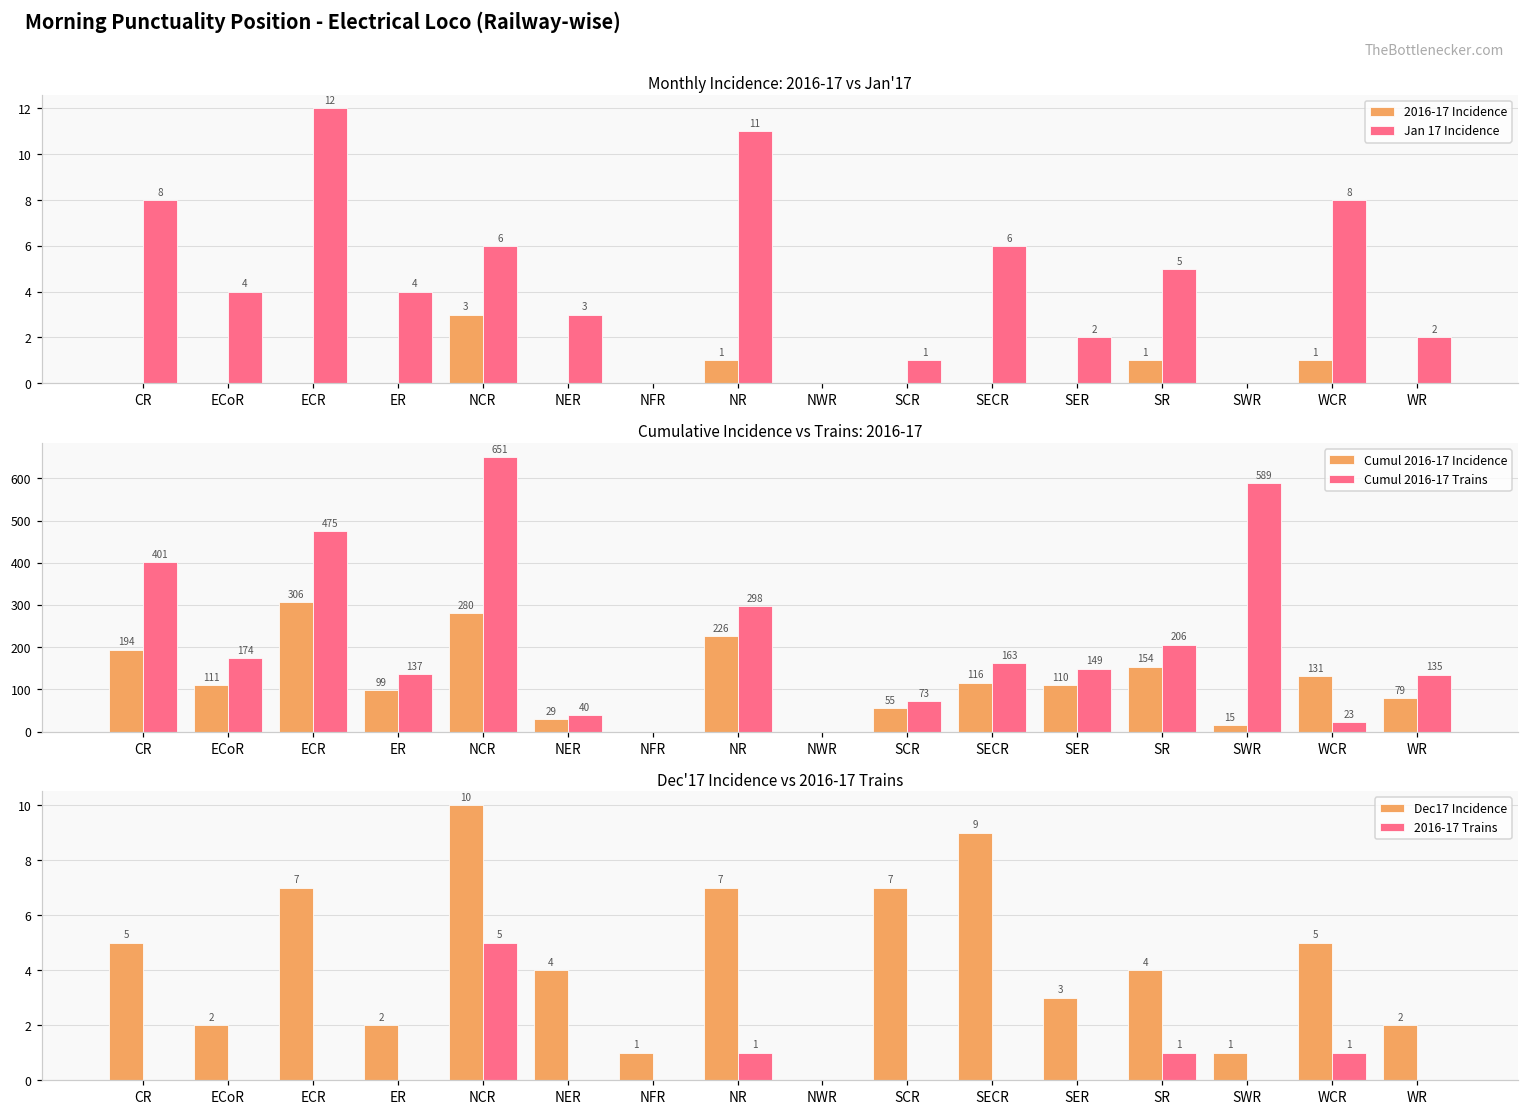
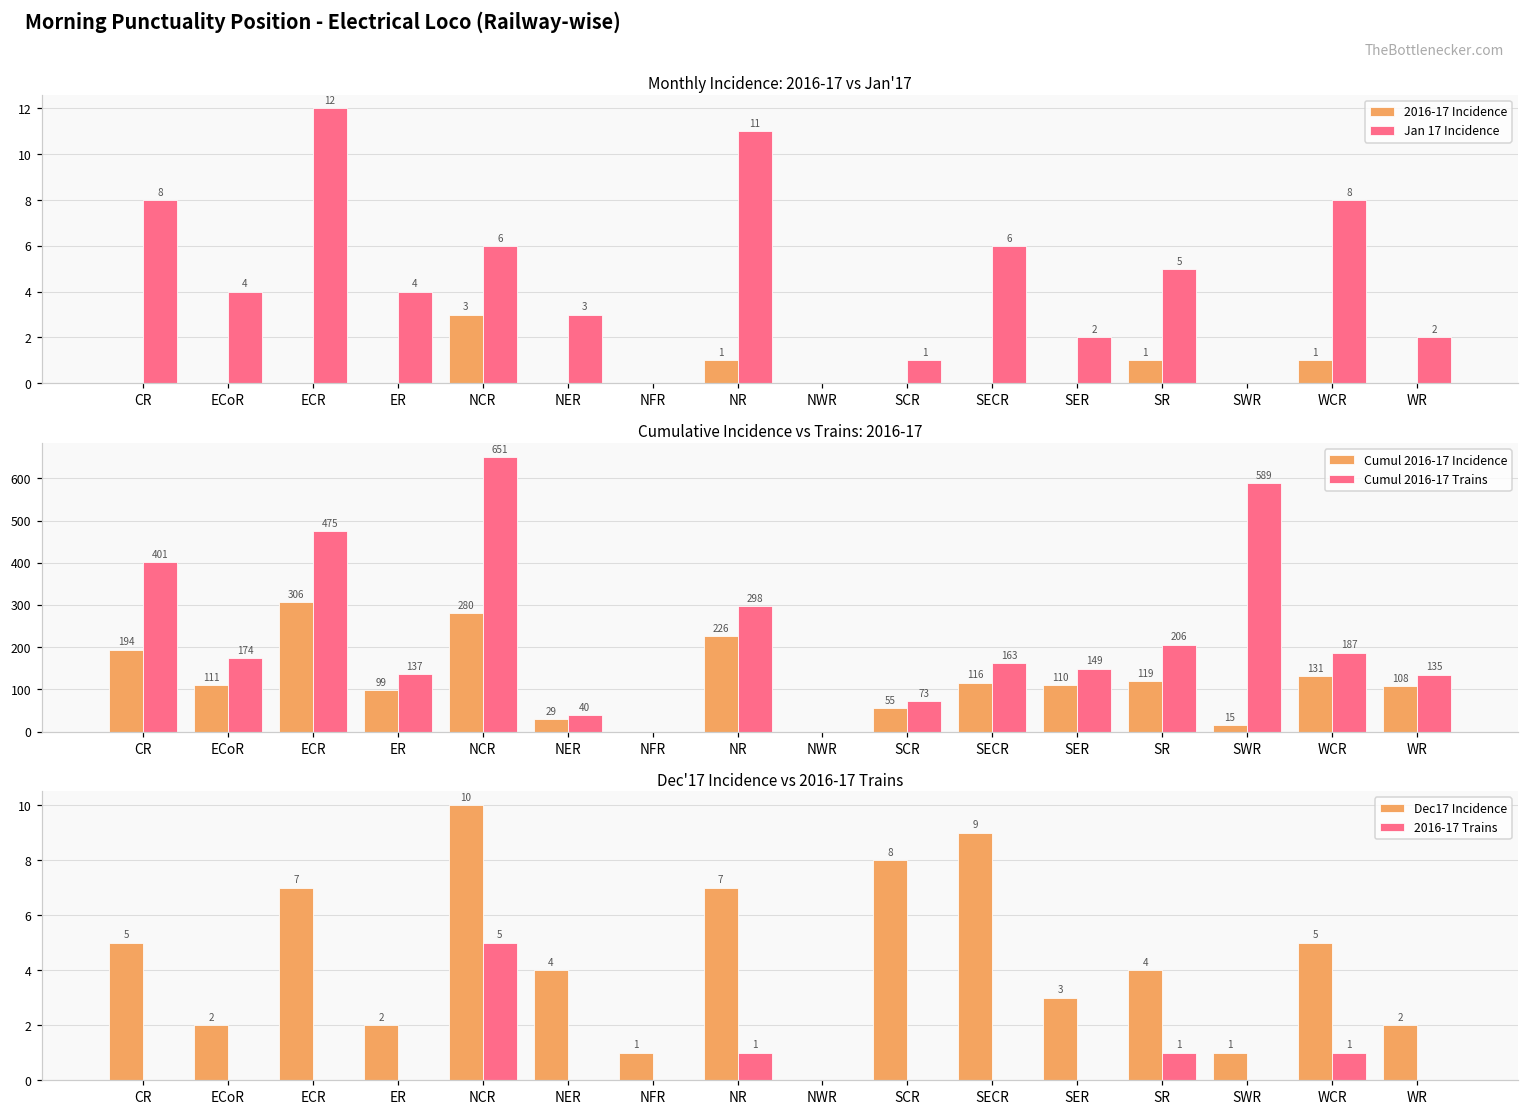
Cumulative Incidence vs Trains: 2016-17, Cumul 2016-17 Incidence, SR: 154 -> 119
Cumulative Incidence vs Trains: 2016-17, Cumul 2016-17 Trains, WCR: 23 -> 187
Cumulative Incidence vs Trains: 2016-17, Cumul 2016-17 Incidence, WR: 79 -> 108
Dec'17 Incidence vs 2016-17 Trains, Dec17 Incidence, SCR: 7 -> 8
